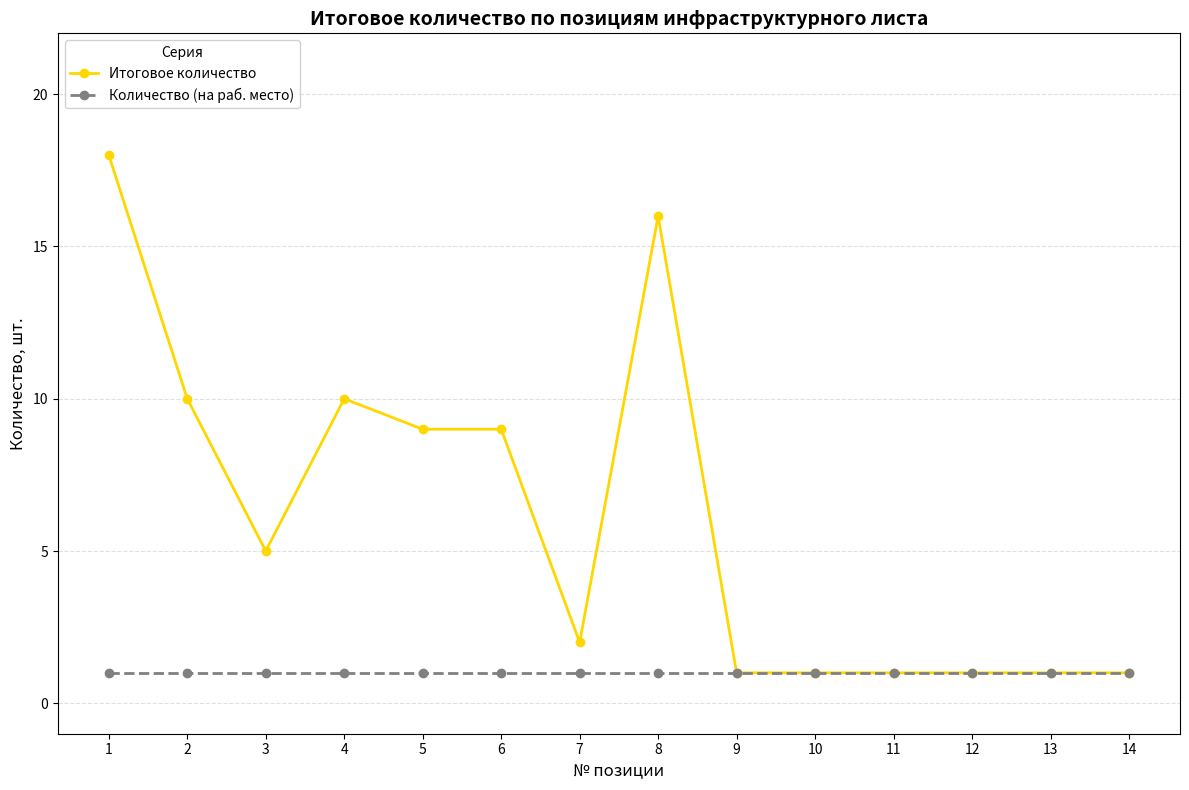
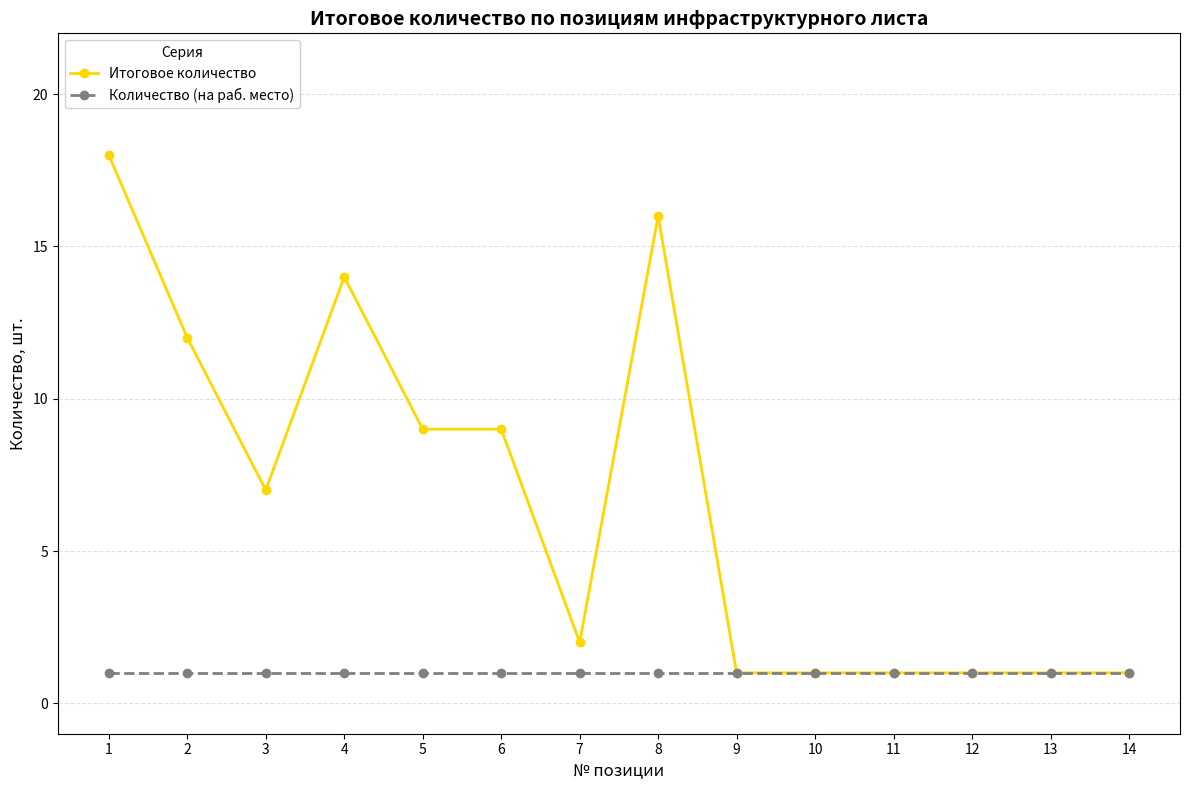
Итоговое количество, 2: 10 -> 12
Итоговое количество, 3: 5 -> 7
Итоговое количество, 4: 10 -> 14
